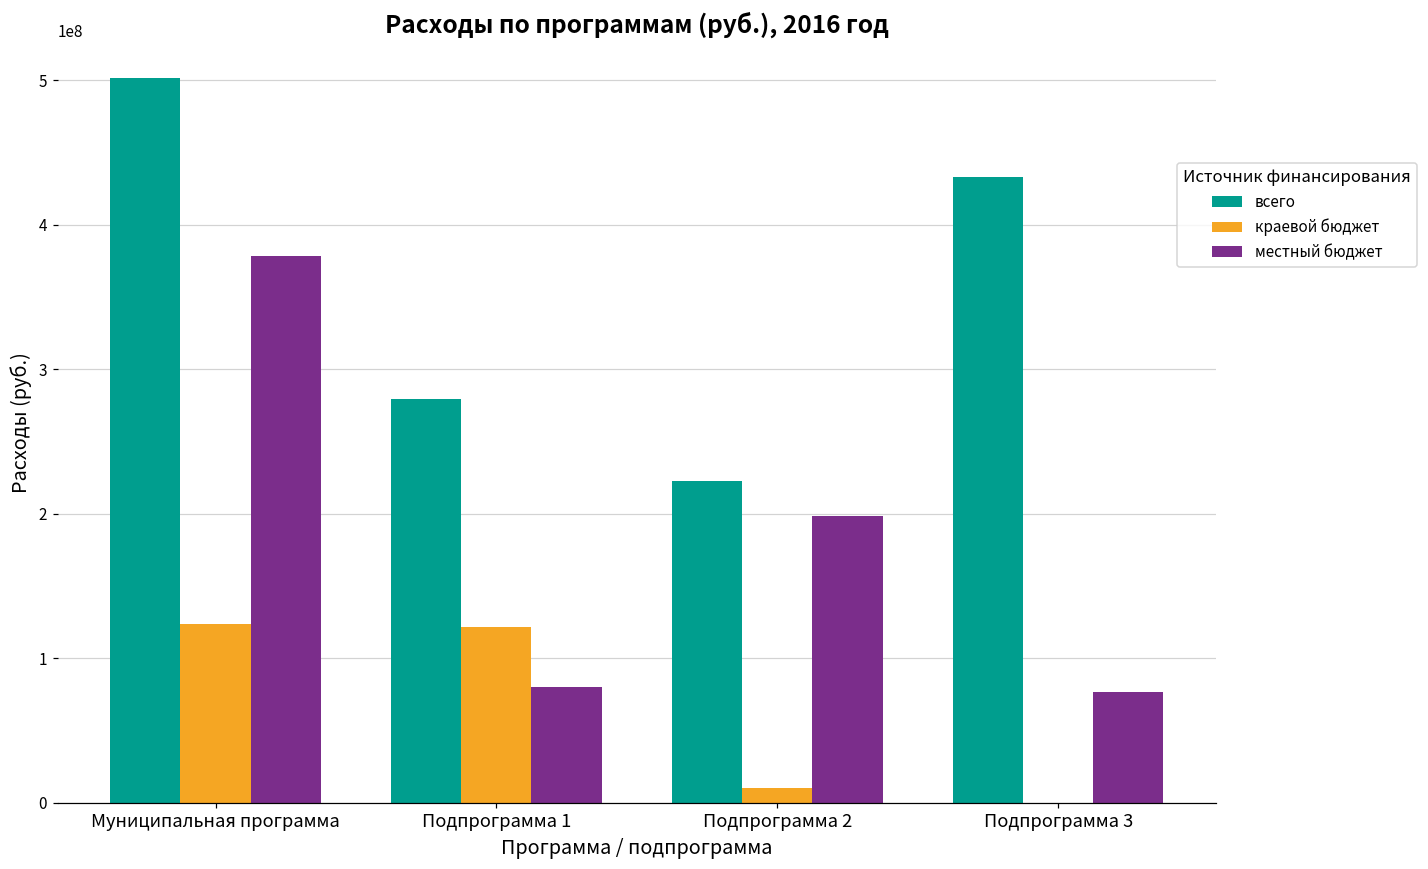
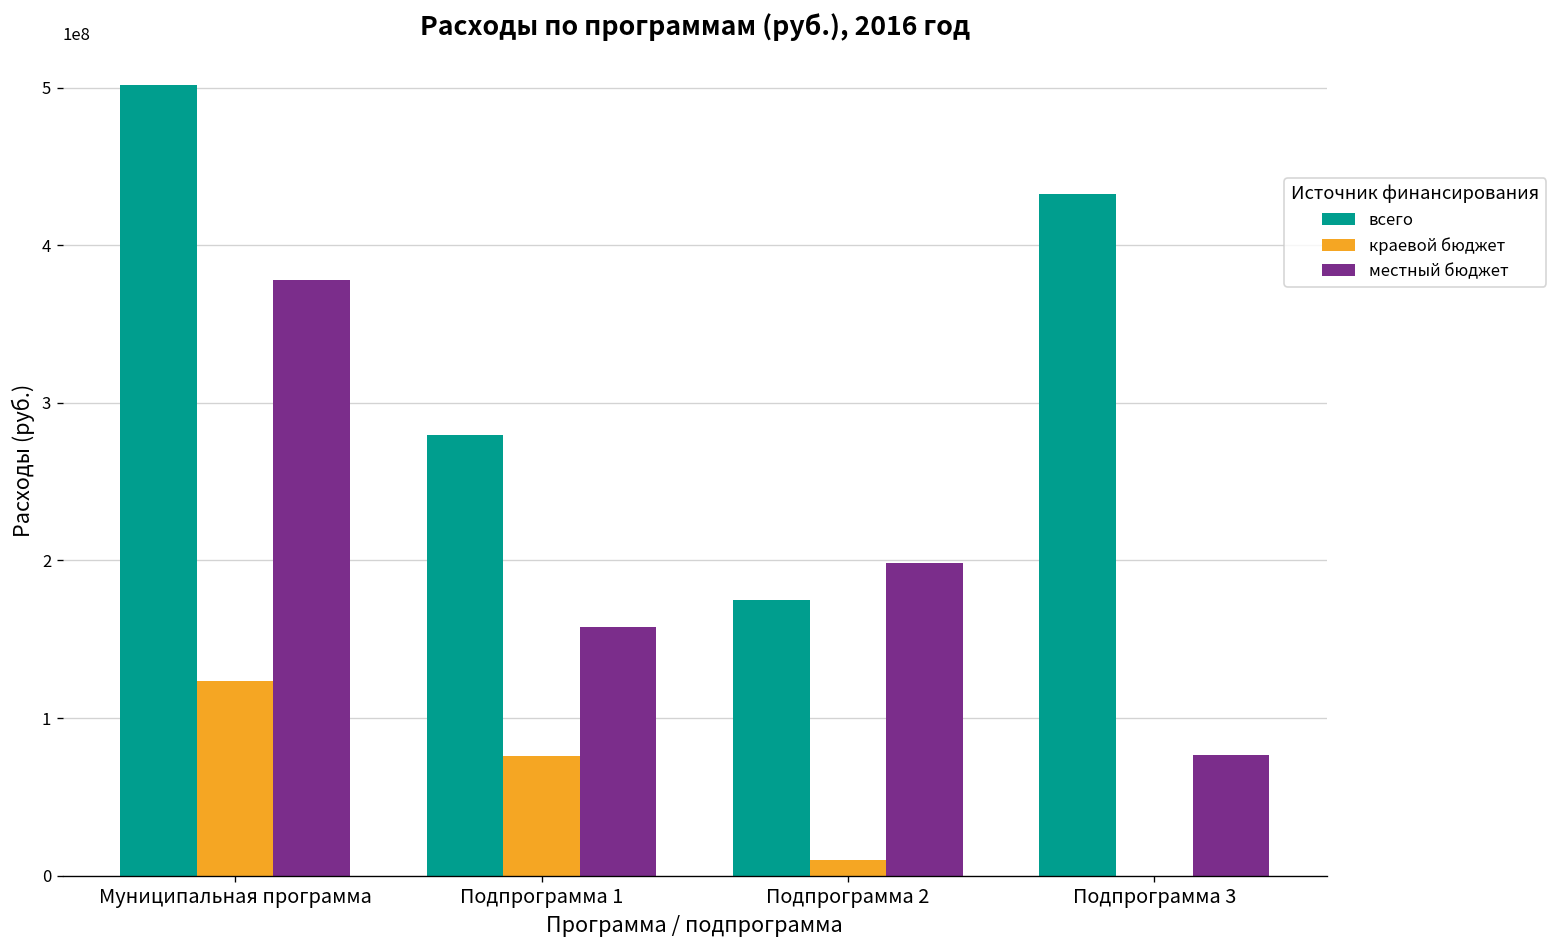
краевой бюджет, Подпрограмма 1: 121000000 -> 76000000
местный бюджет, Подпрограмма 1: 80000000 -> 158000000
всего, Подпрограмма 2: 222000000 -> 175000000
